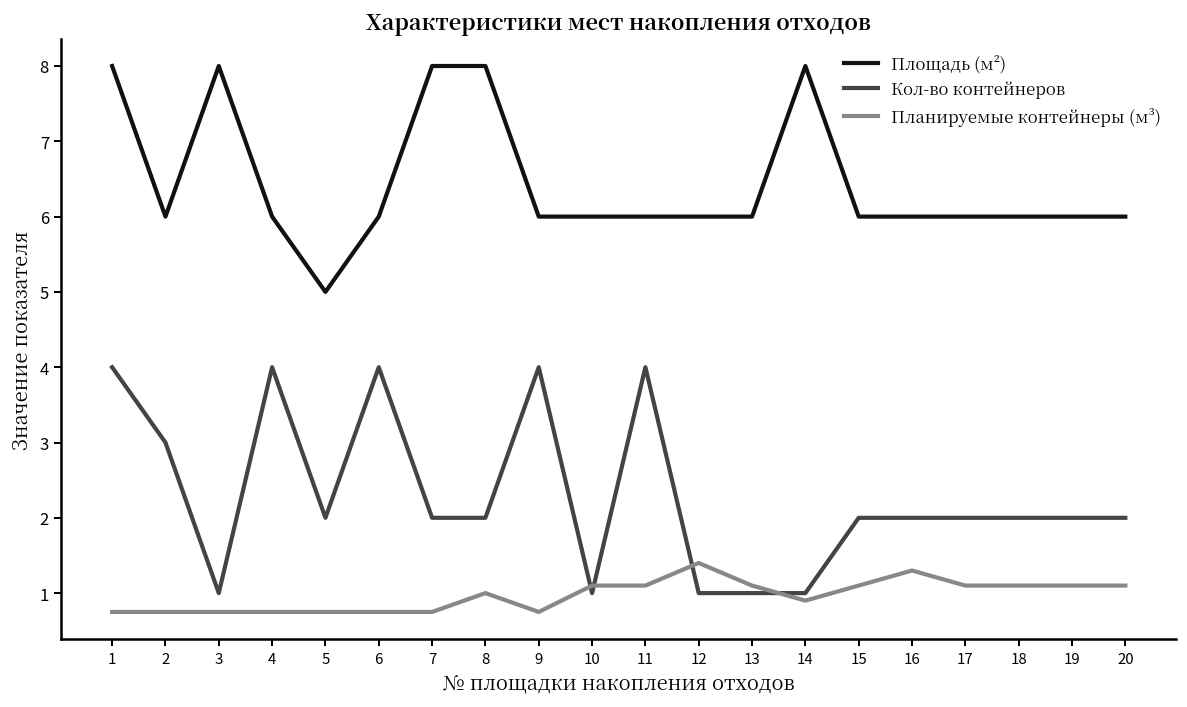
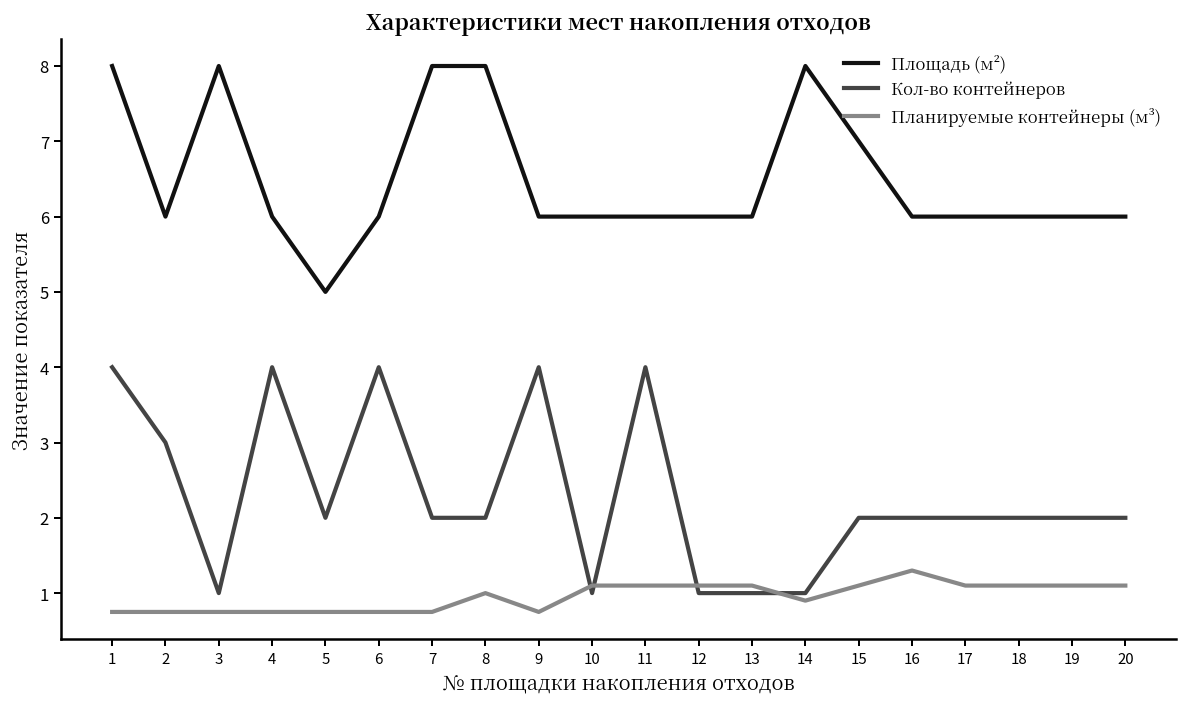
Планируемые контейнеры (м³), 12: 1.4 -> 1.1
Площадь (м²), 15: 6 -> 7
